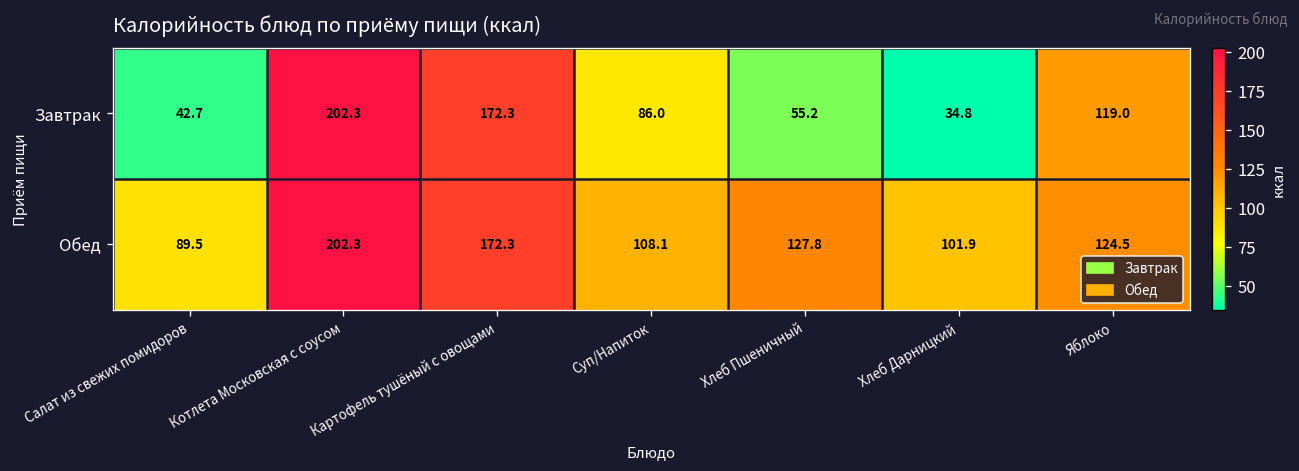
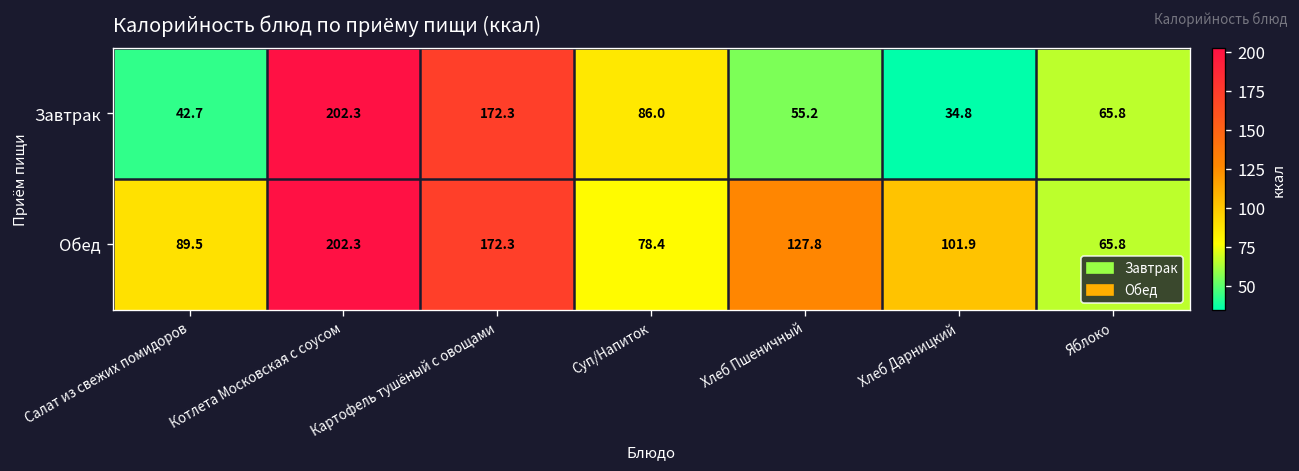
Завтрак, Яблоко: 119.0 -> 65.8
Обед, Суп/Напиток: 108.1 -> 78.4
Обед, Яблоко: 124.5 -> 65.8
